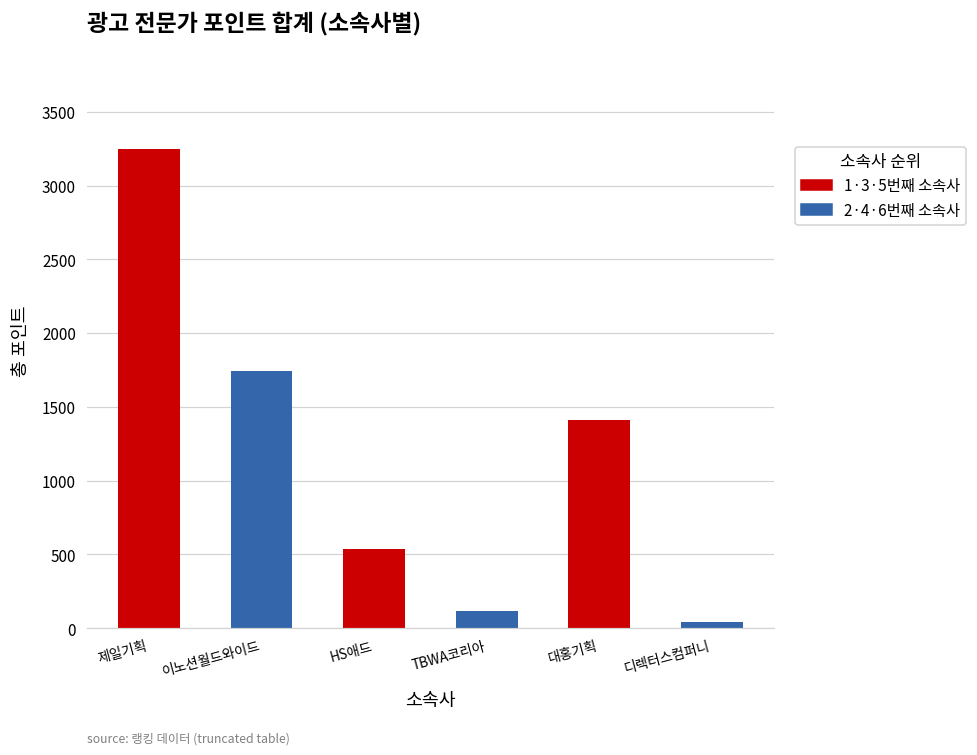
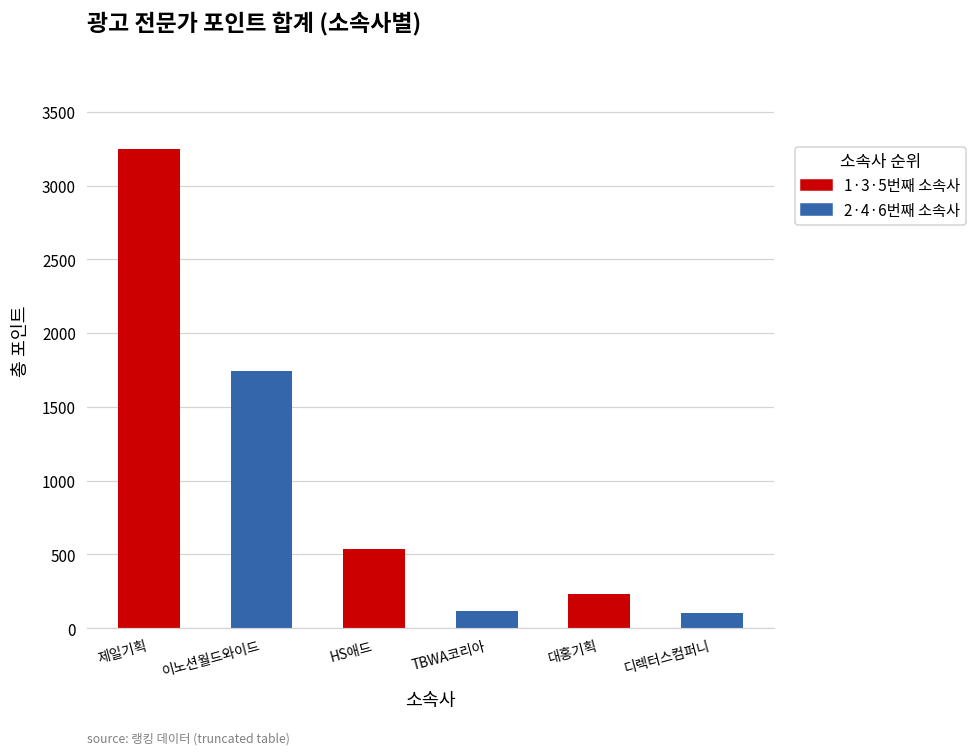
대홍기획: 1410 -> 230
디렉터스컴퍼니: 40 -> 100
